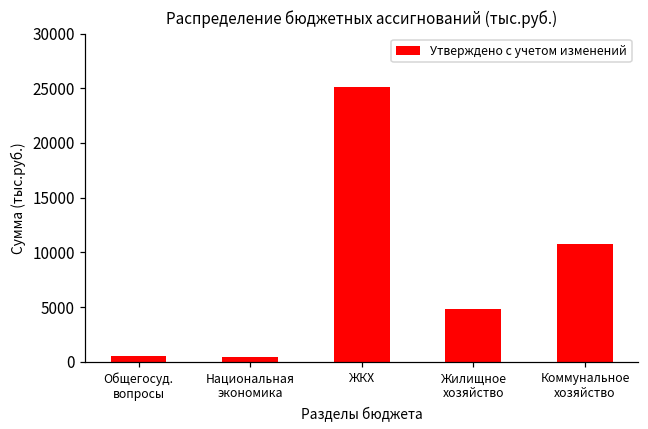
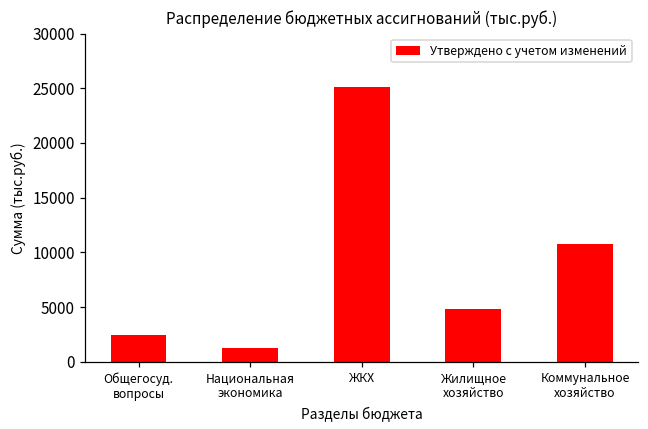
Общегосуд. вопросы: 1000 -> 2000
Национальная экономика: 0 -> 1000
